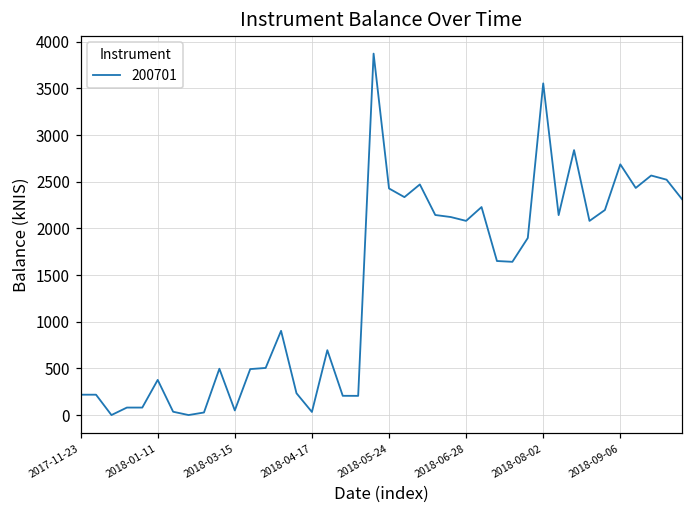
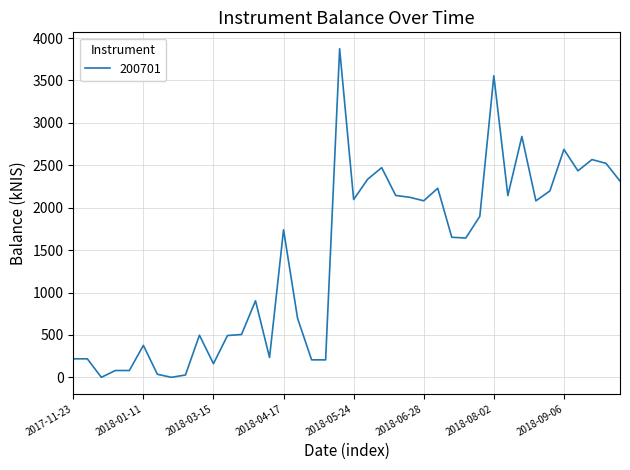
2018-03-15: 0 -> 200
2018-04-17: 0 -> 1700
2018-05-24: 2400 -> 2100
